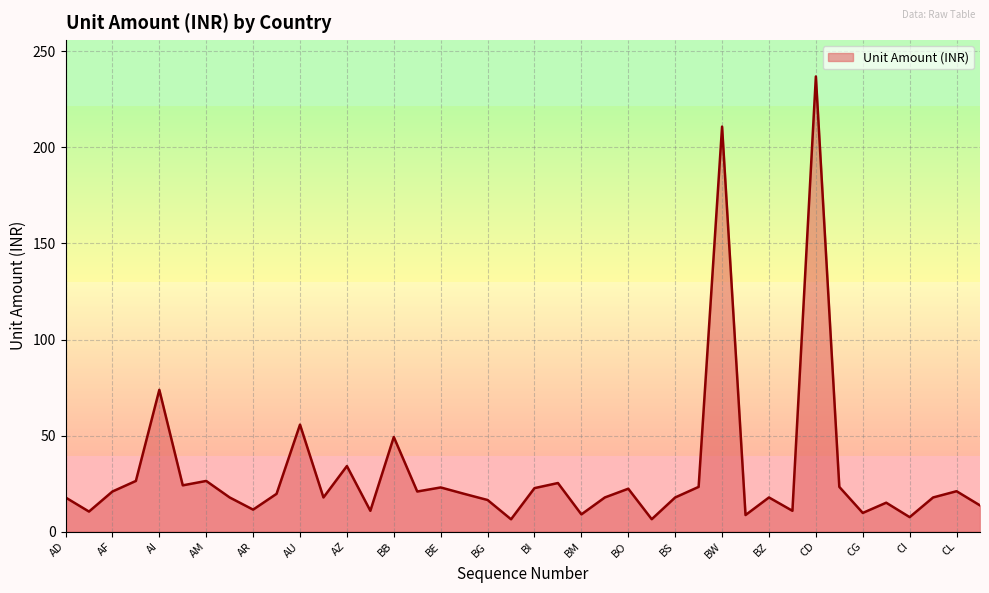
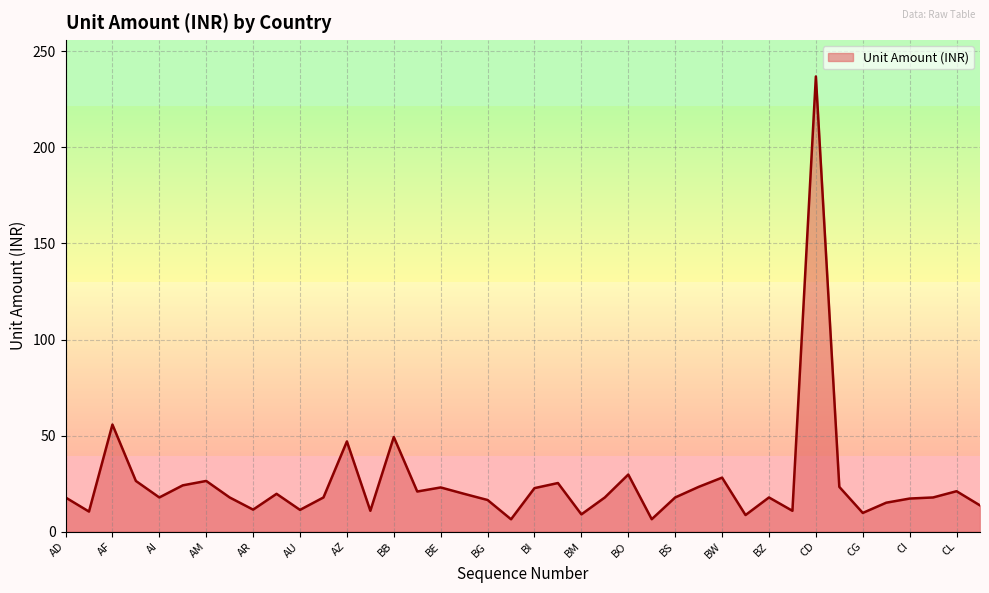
AF: 21 -> 56
AI: 74 -> 18
AU: 56 -> 11
AZ: 34 -> 47
BO: 22 -> 30
BW: 211 -> 28
CI: 8 -> 17
